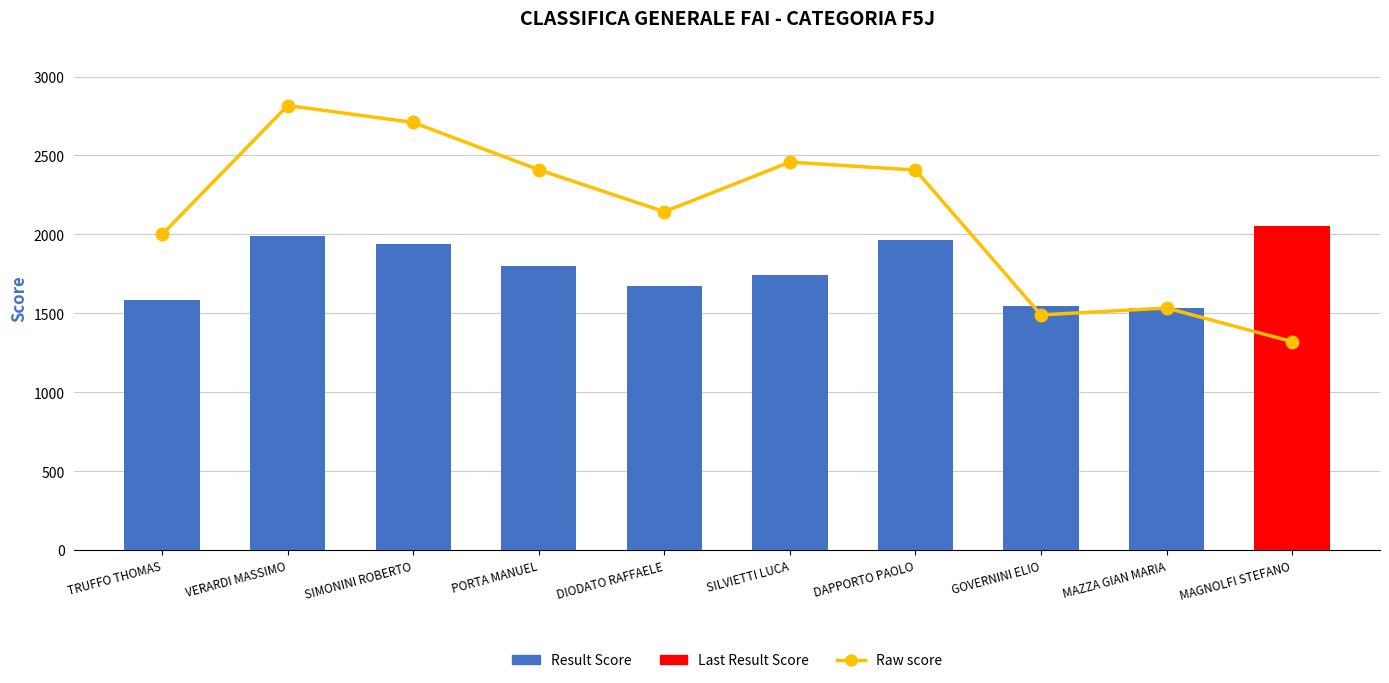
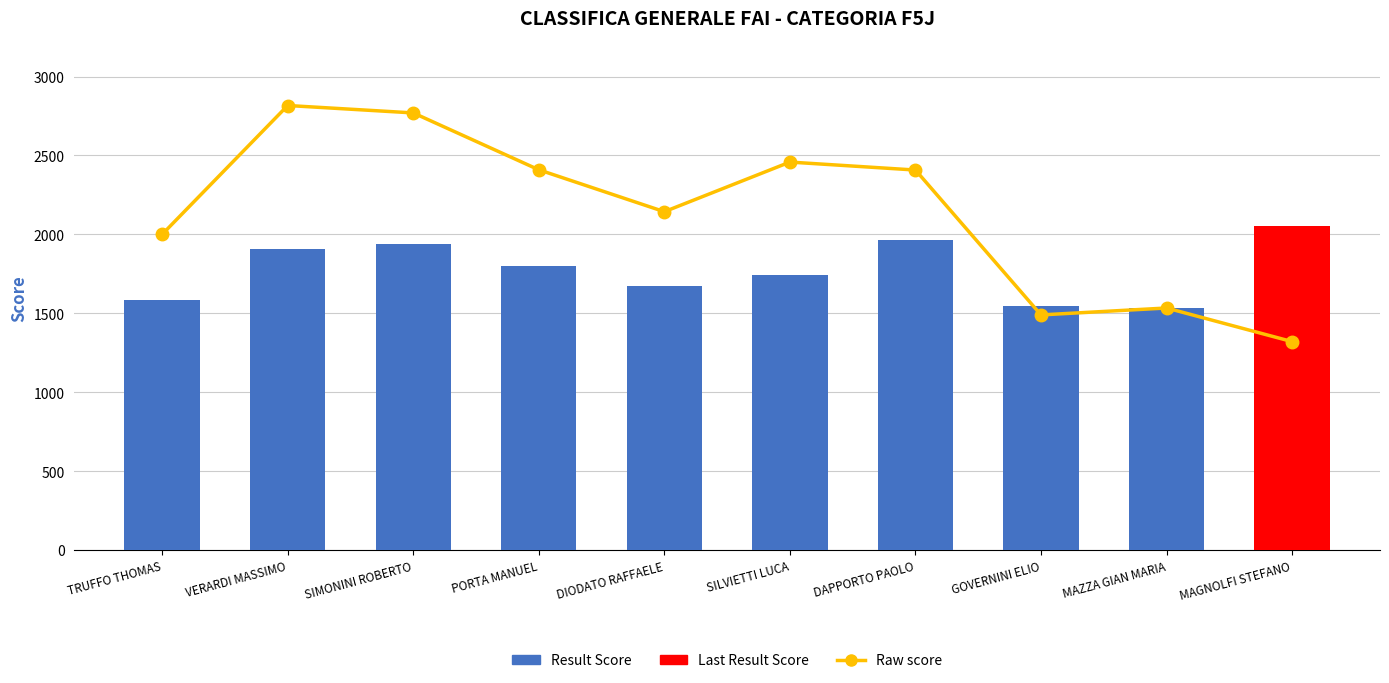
Result Score, VERARDI MASSIMO: 1990 -> 1910
Raw score, SIMONINI ROBERTO: 2710 -> 2770
